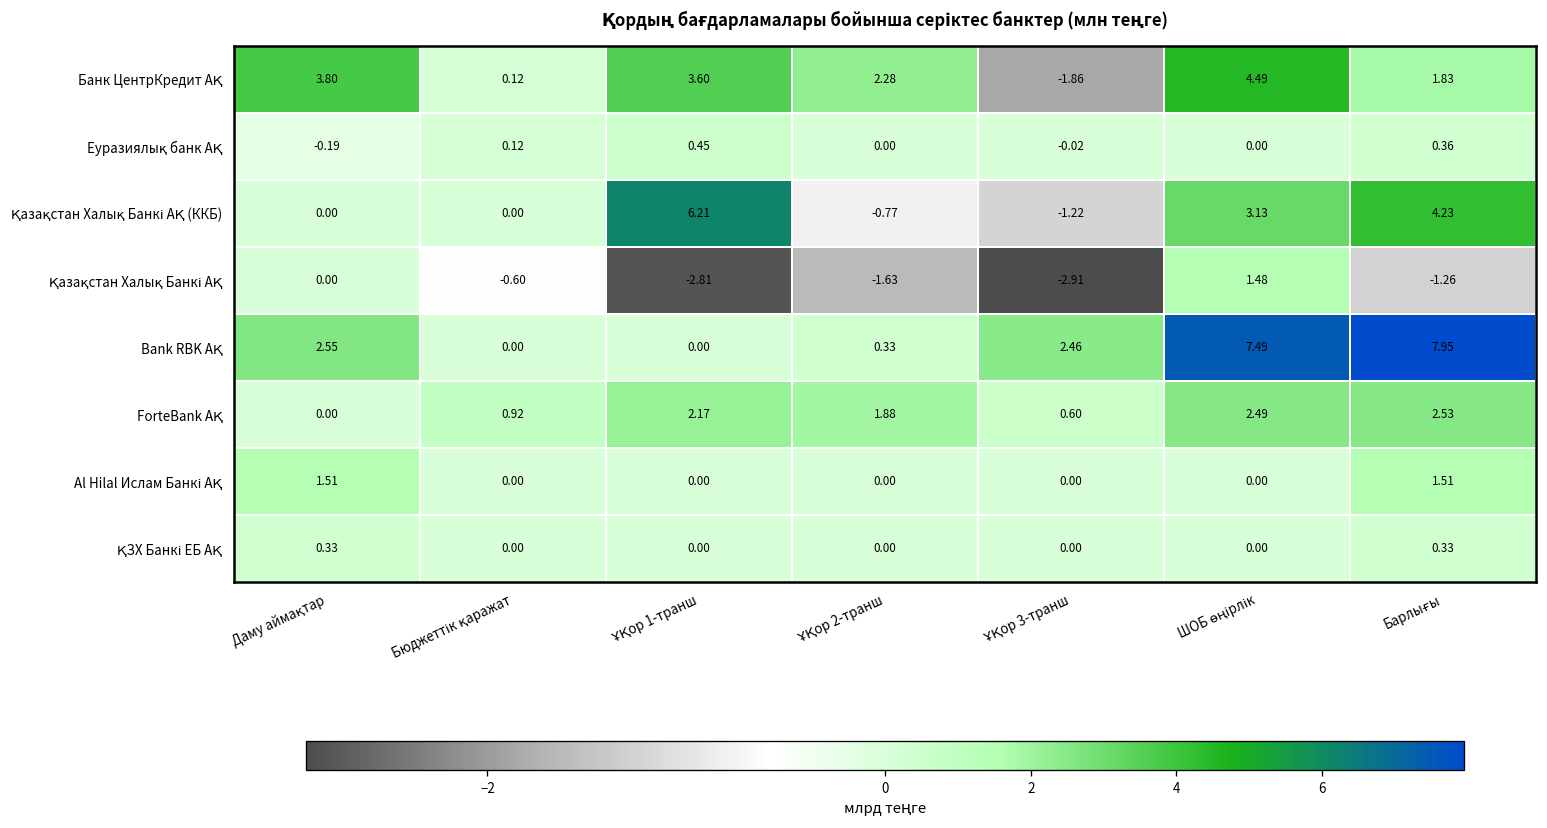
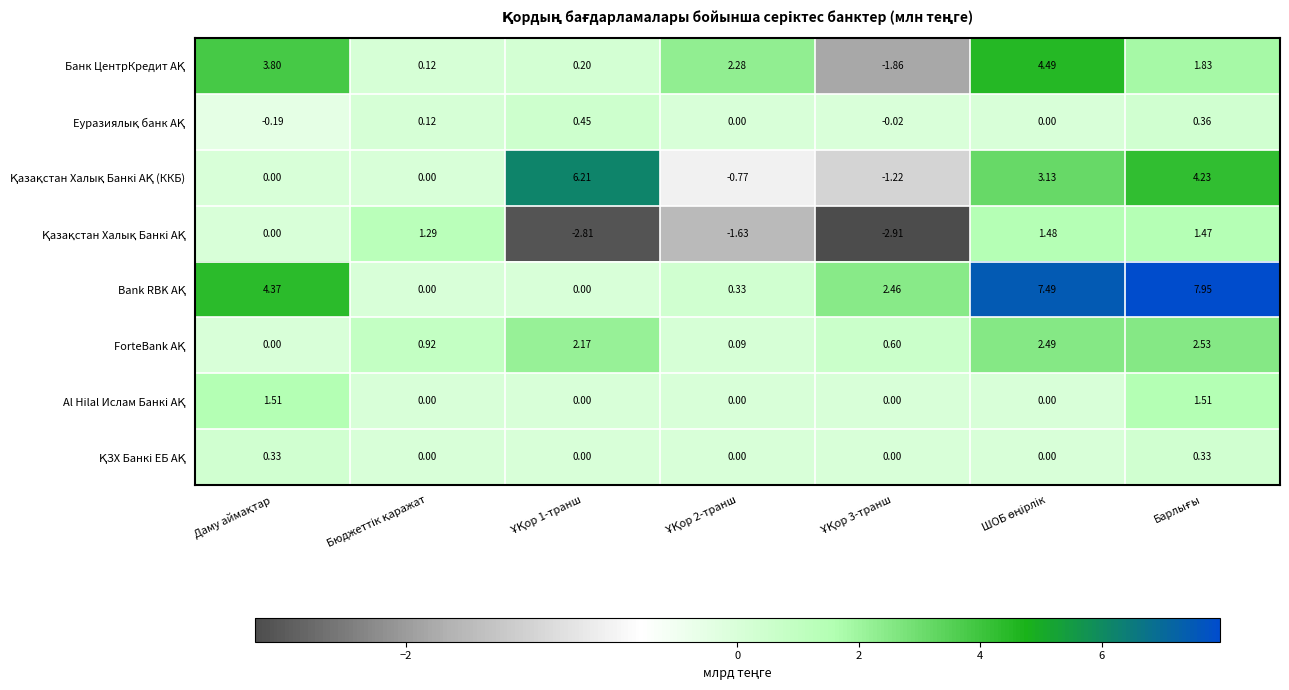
Банк ЦентрКредит АҚ, ҰҚор 1-транш: 3.60 -> 0.20
Қазақстан Халық Банкі АҚ, Бюджеттік қаражат: -0.60 -> 1.29
Қазақстан Халық Банкі АҚ, Барлығы: -1.26 -> 1.47
Bank RBK АҚ, Даму аймақтар: 2.55 -> 4.37
ForteBank АҚ, ҰҚор 2-транш: 1.88 -> 0.09
